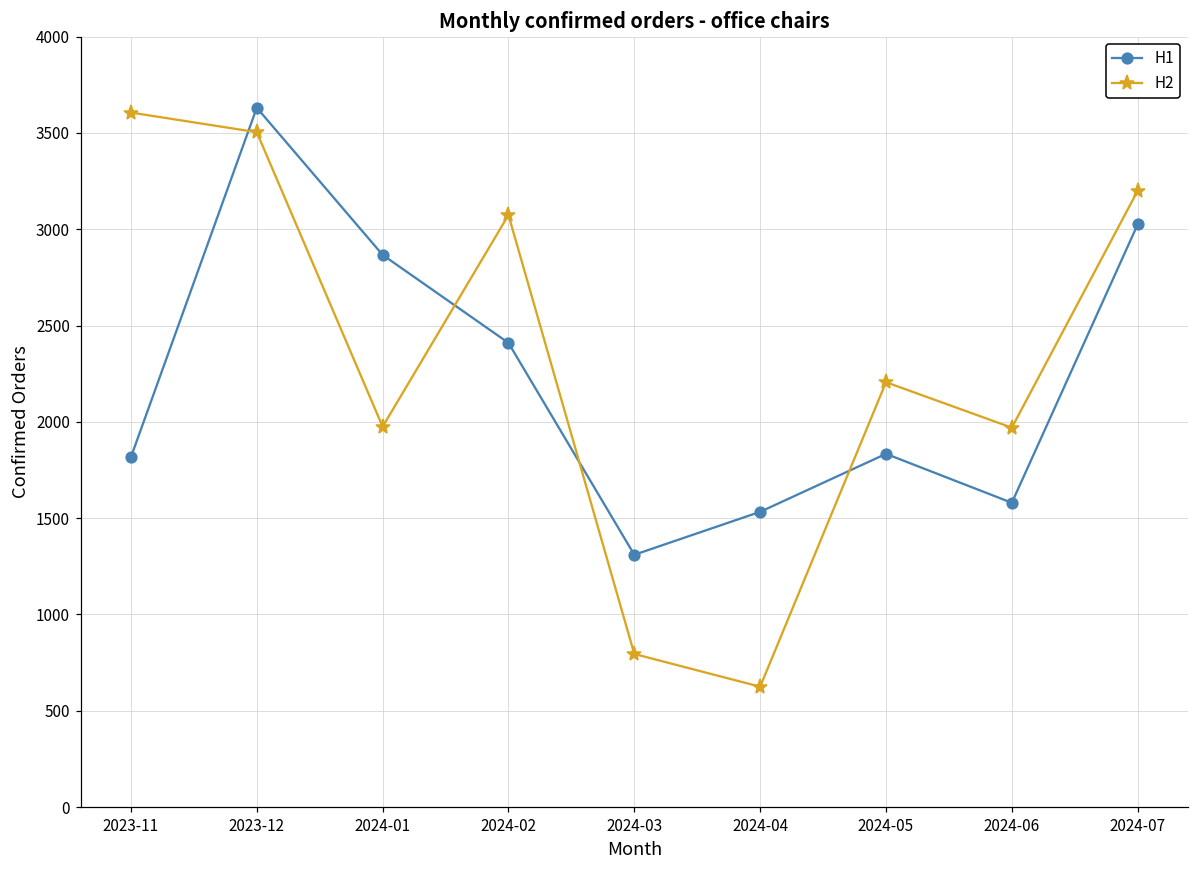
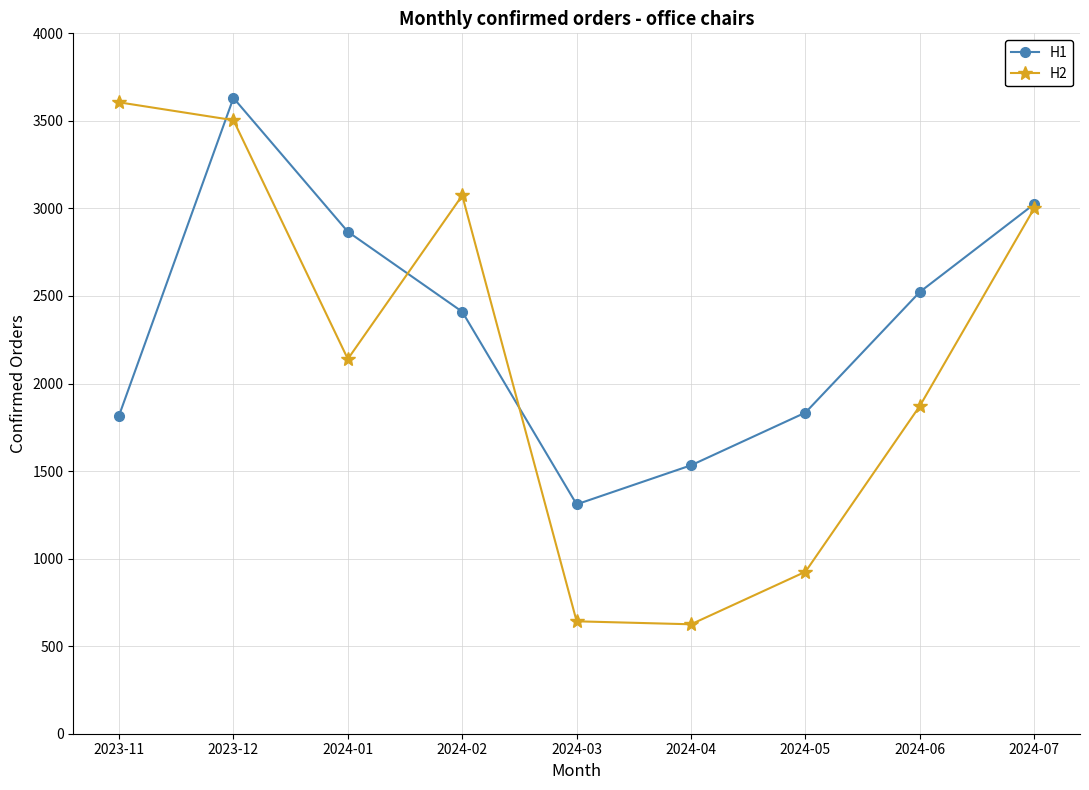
H2, 2024-01: 1980 -> 2140
H2, 2024-03: 800 -> 640
H2, 2024-05: 2210 -> 930
H1, 2024-06: 1580 -> 2520
H2, 2024-06: 1970 -> 1870
H2, 2024-07: 3200 -> 3000
